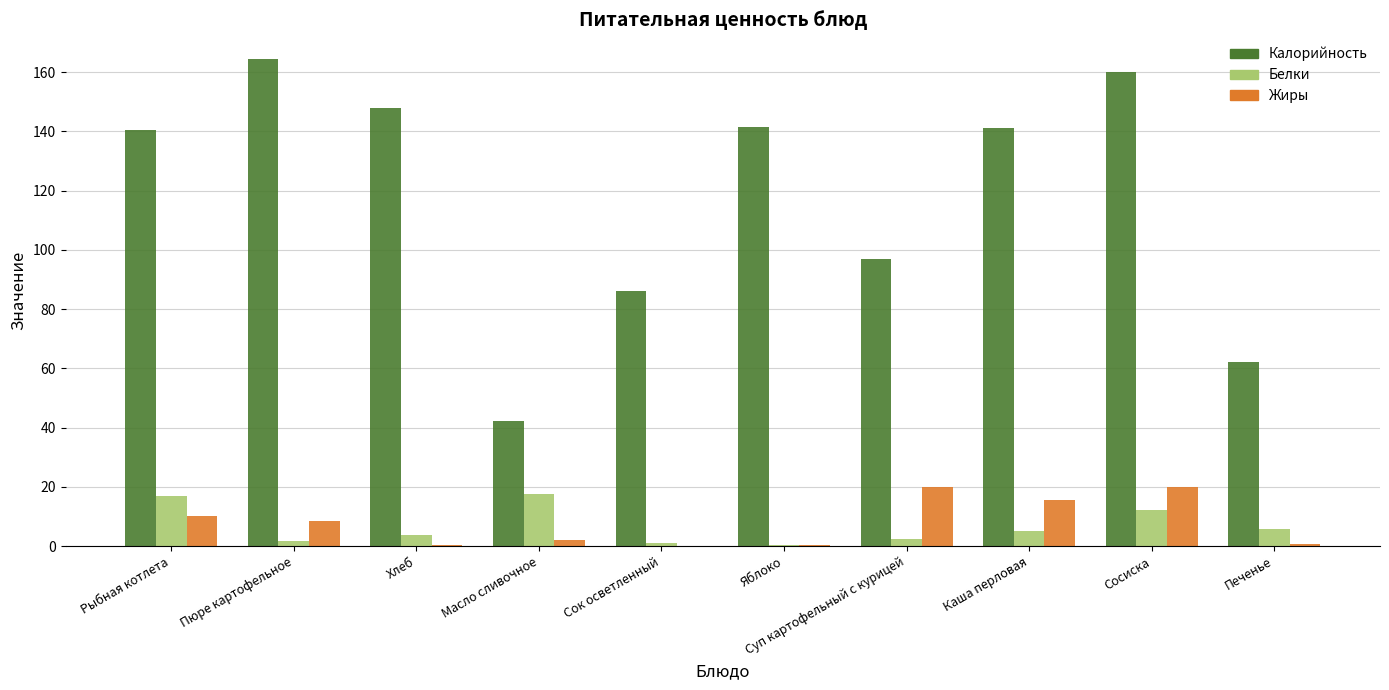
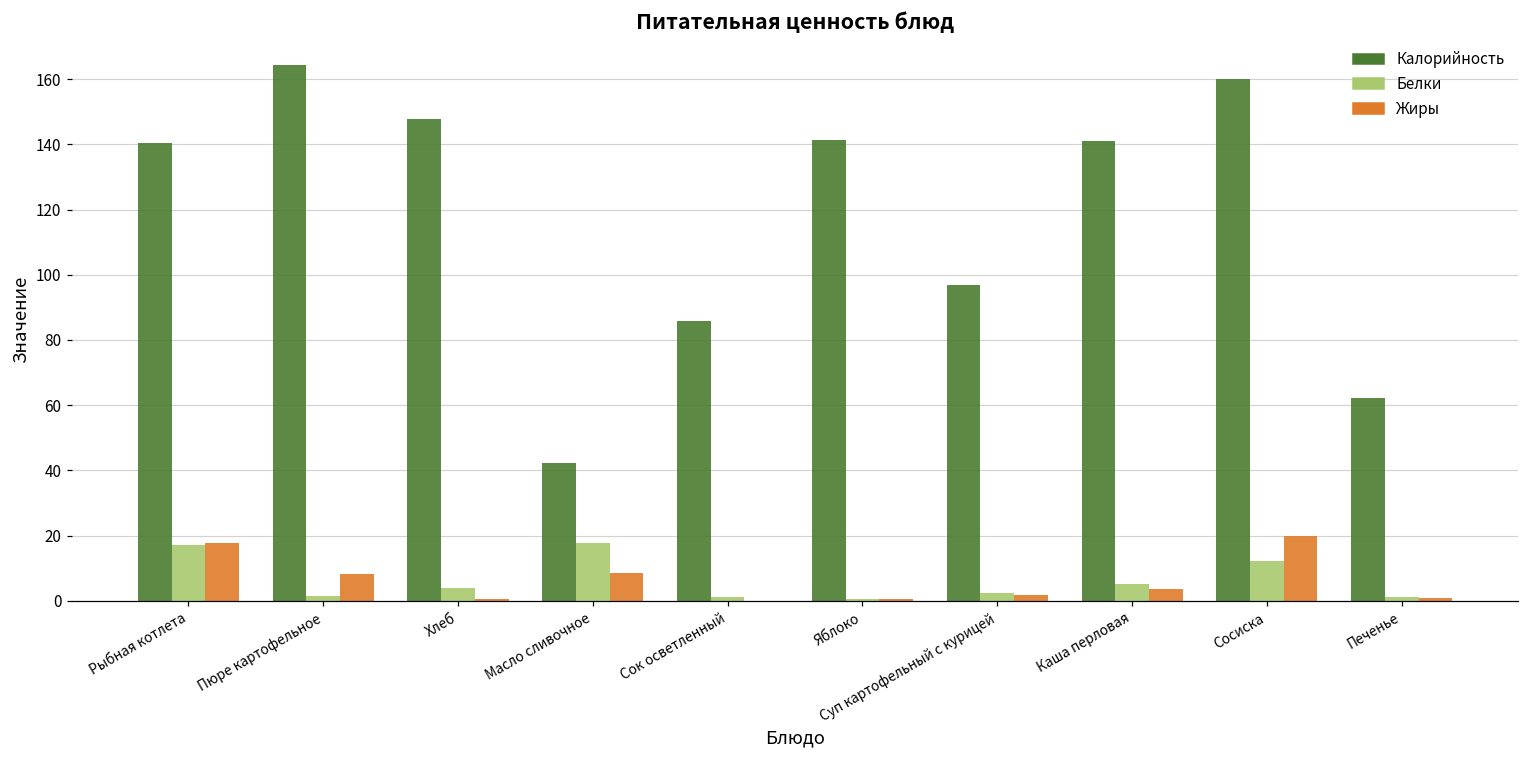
Жиры, Рыбная котлета: 10 -> 18
Жиры, Масло сливочное: 2 -> 9
Жиры, Суп картофельный с курицей: 20 -> 2
Жиры, Каша перловая: 16 -> 4
Белки, Печенье: 6 -> 1
